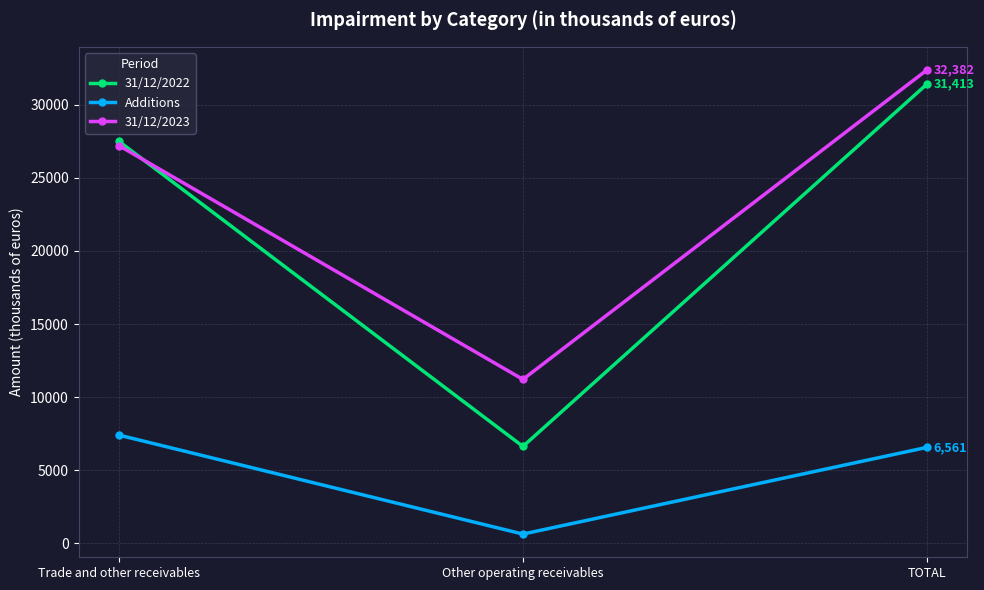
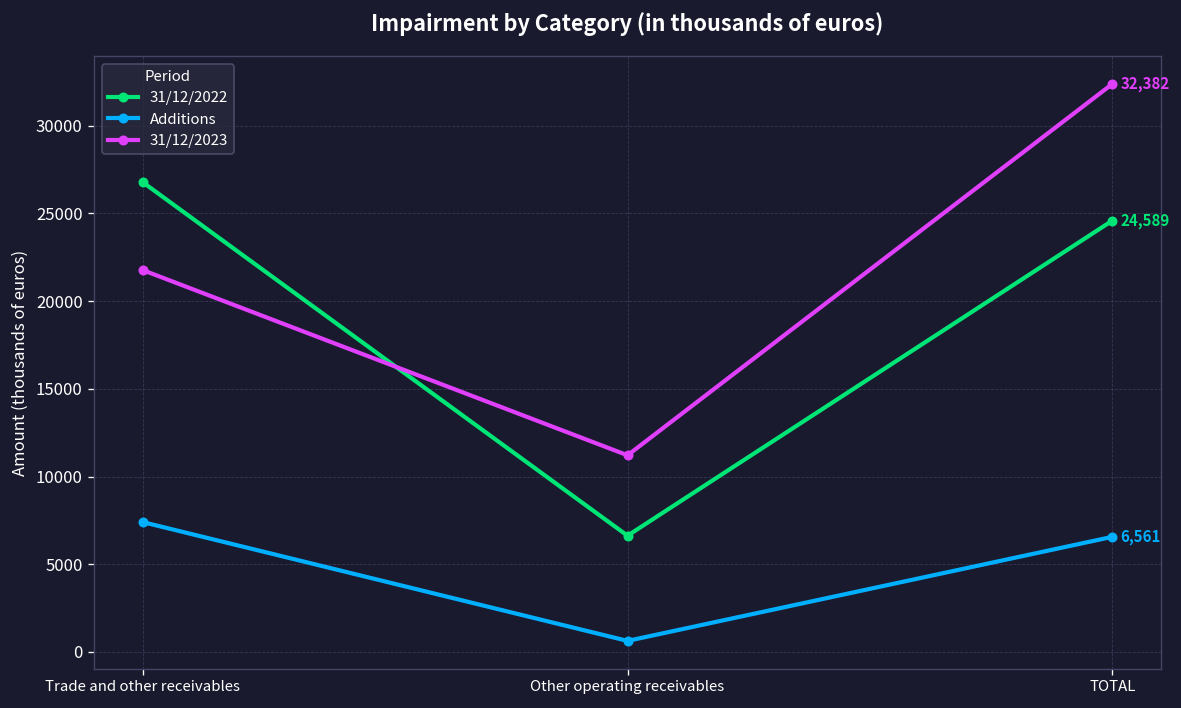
31/12/2022, Trade and other receivables: 27500 -> 26800
31/12/2023, Trade and other receivables: 27200 -> 21800
31/12/2022, TOTAL: 31,413 -> 24,589
